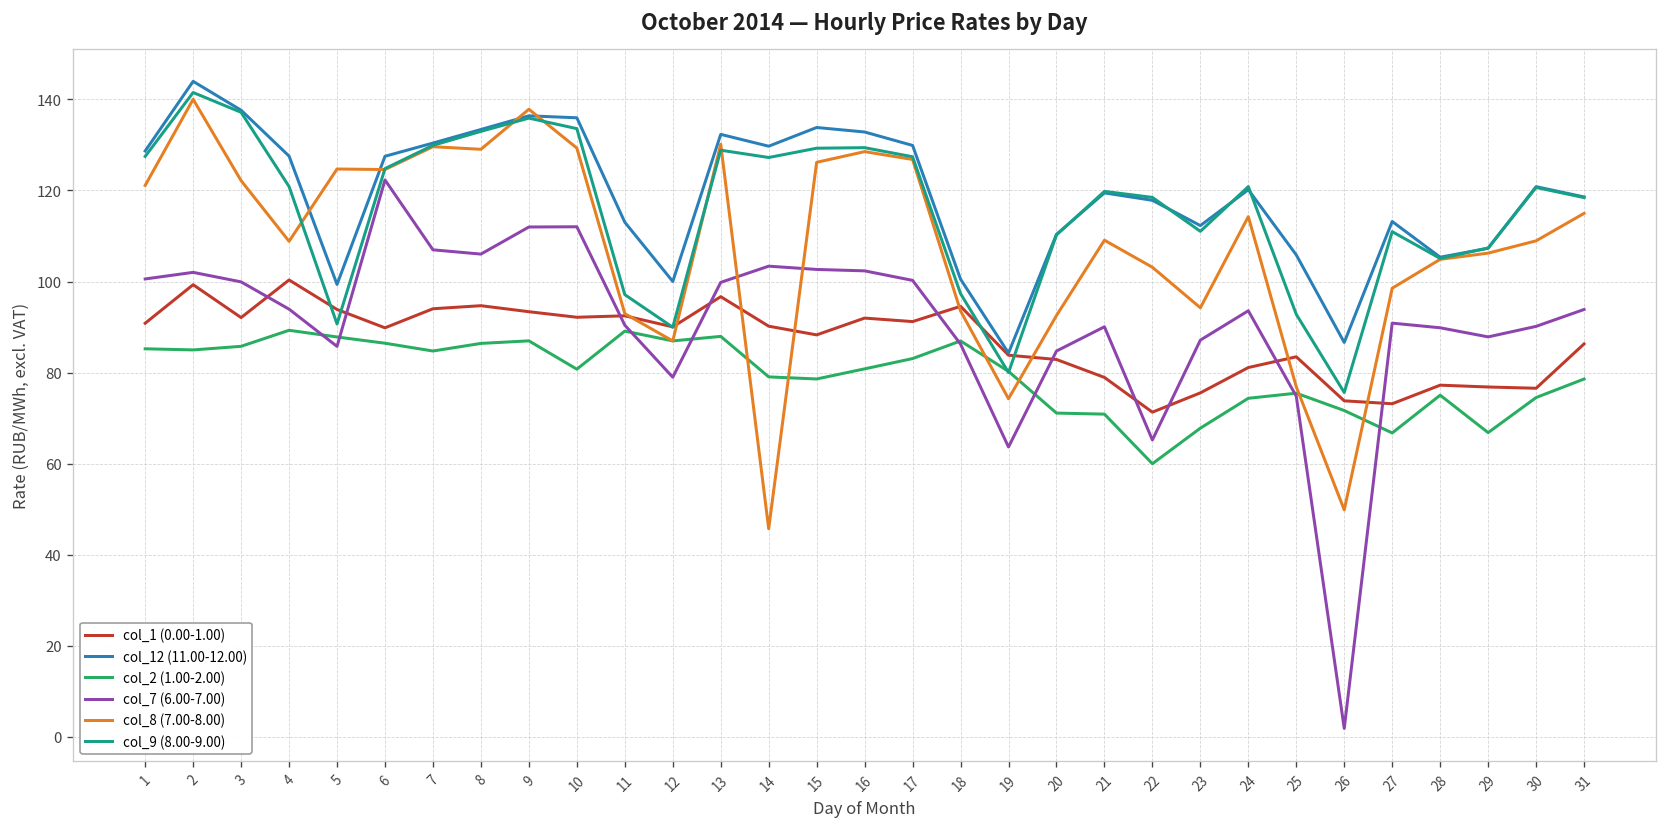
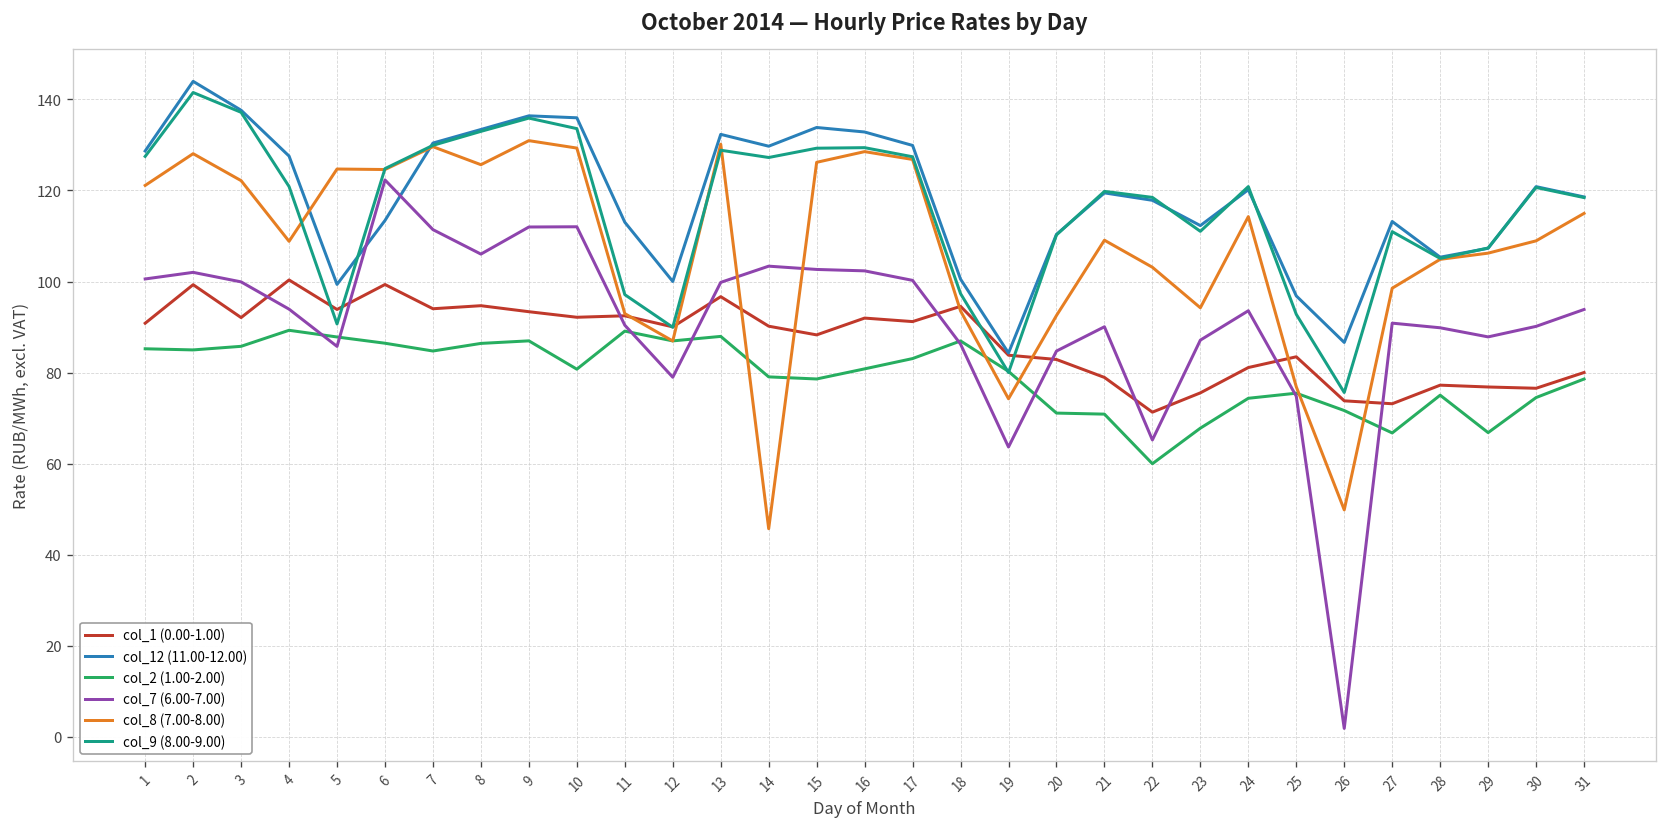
col_8 (7.00-8.00), 2: 140 -> 128
col_1 (0.00-1.00), 6: 90 -> 99
col_12 (11.00-12.00), 6: 128 -> 113
col_7 (6.00-7.00), 7: 107 -> 111
col_8 (7.00-8.00), 8: 129 -> 126
col_8 (7.00-8.00), 9: 138 -> 131
col_12 (11.00-12.00), 25: 106 -> 97
col_1 (0.00-1.00), 31: 86 -> 80
